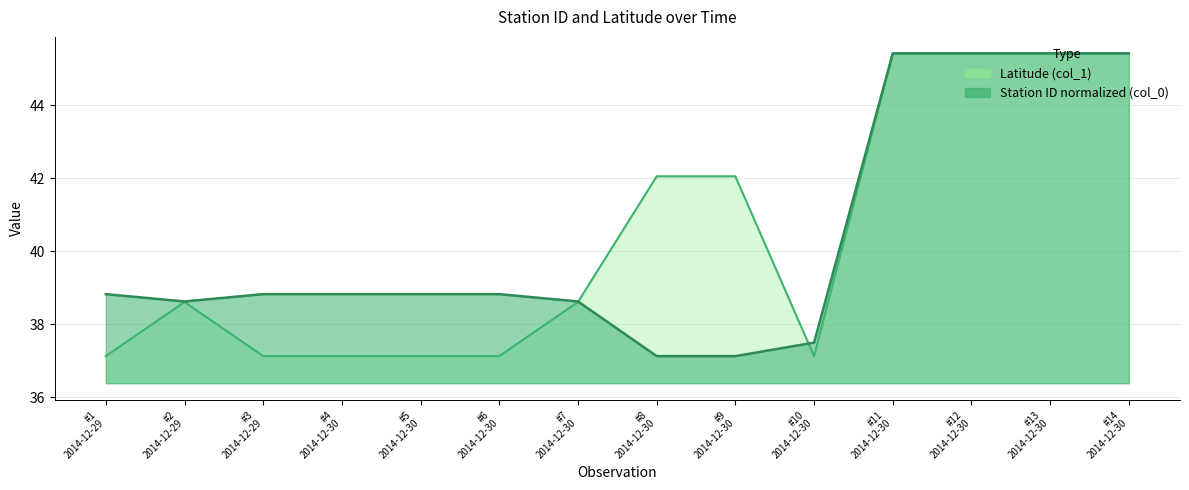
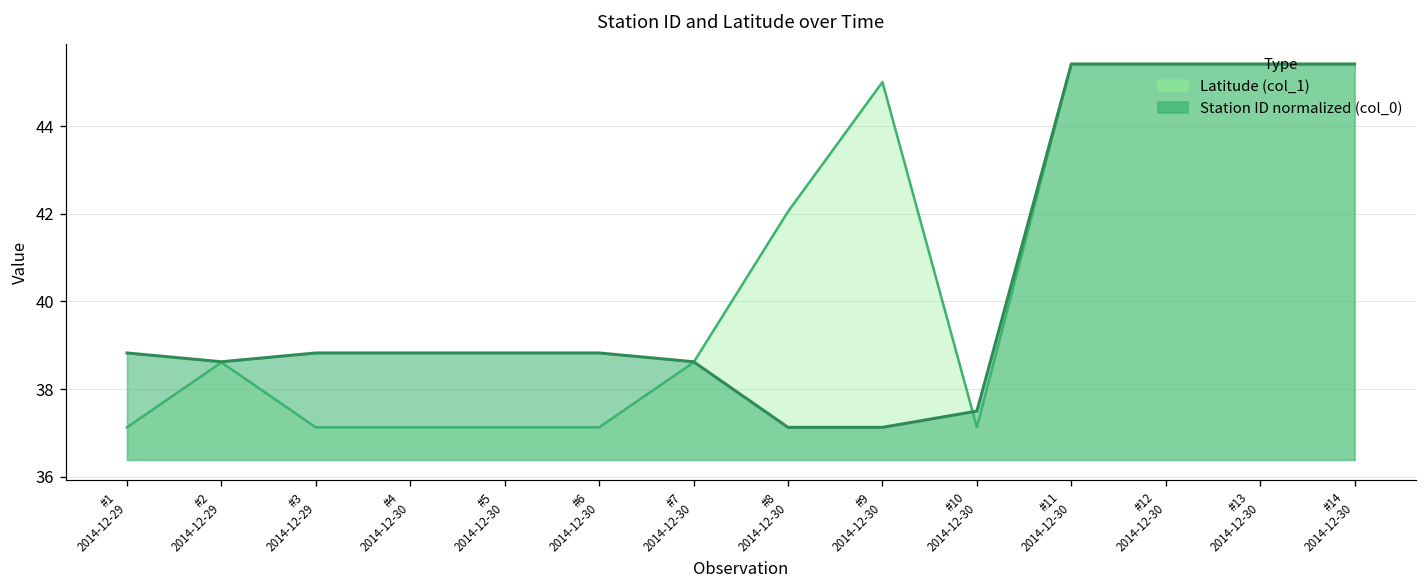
Latitude (col_1), #9 2014-12-30: 42.0 -> 45.0
